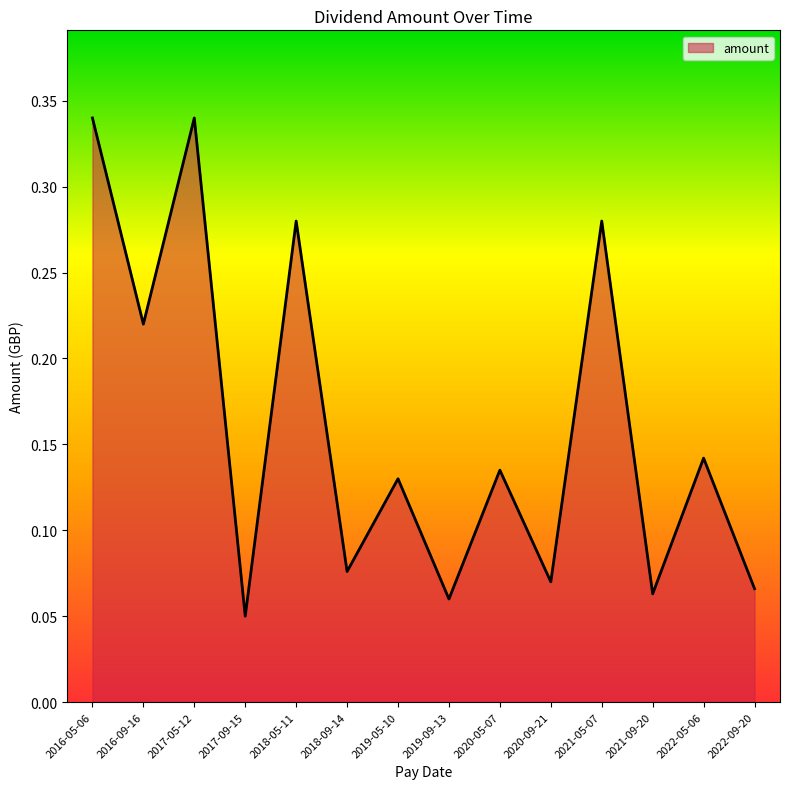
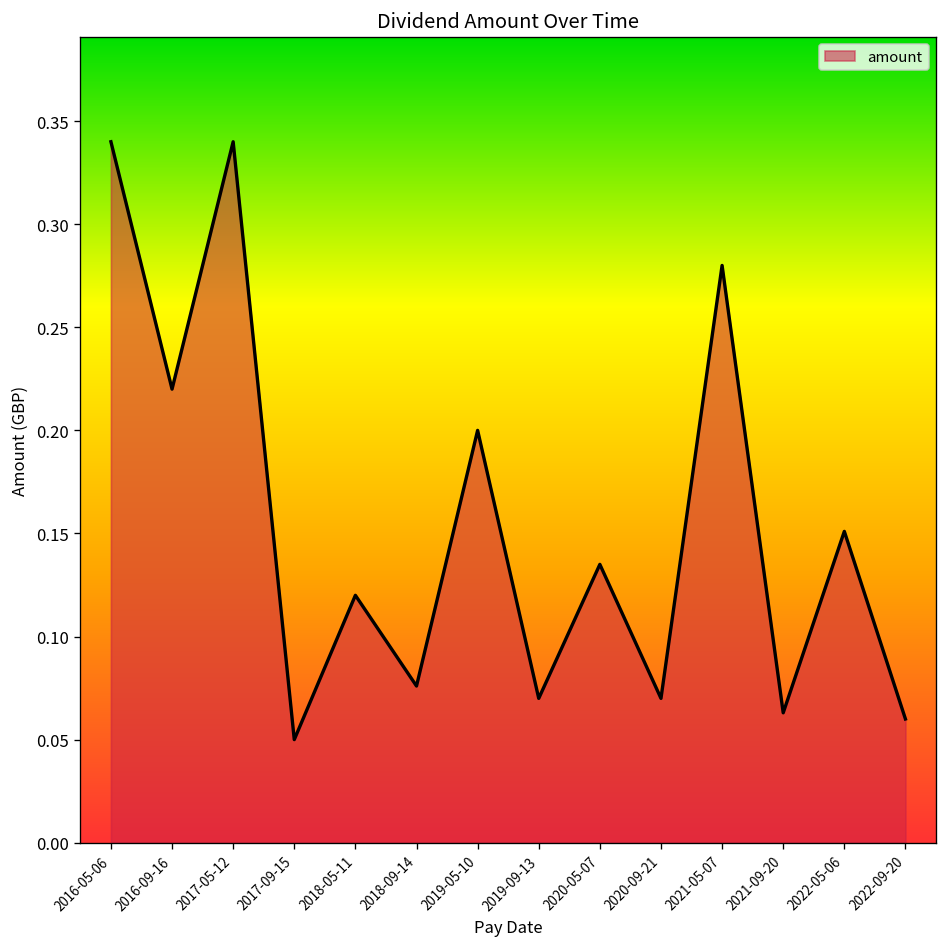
2018-05-11: 0.28 -> 0.12
2019-05-10: 0.13 -> 0.20
2019-09-13: 0.06 -> 0.07
2022-05-06: 0.142 -> 0.151
2022-09-20: 0.066 -> 0.060
